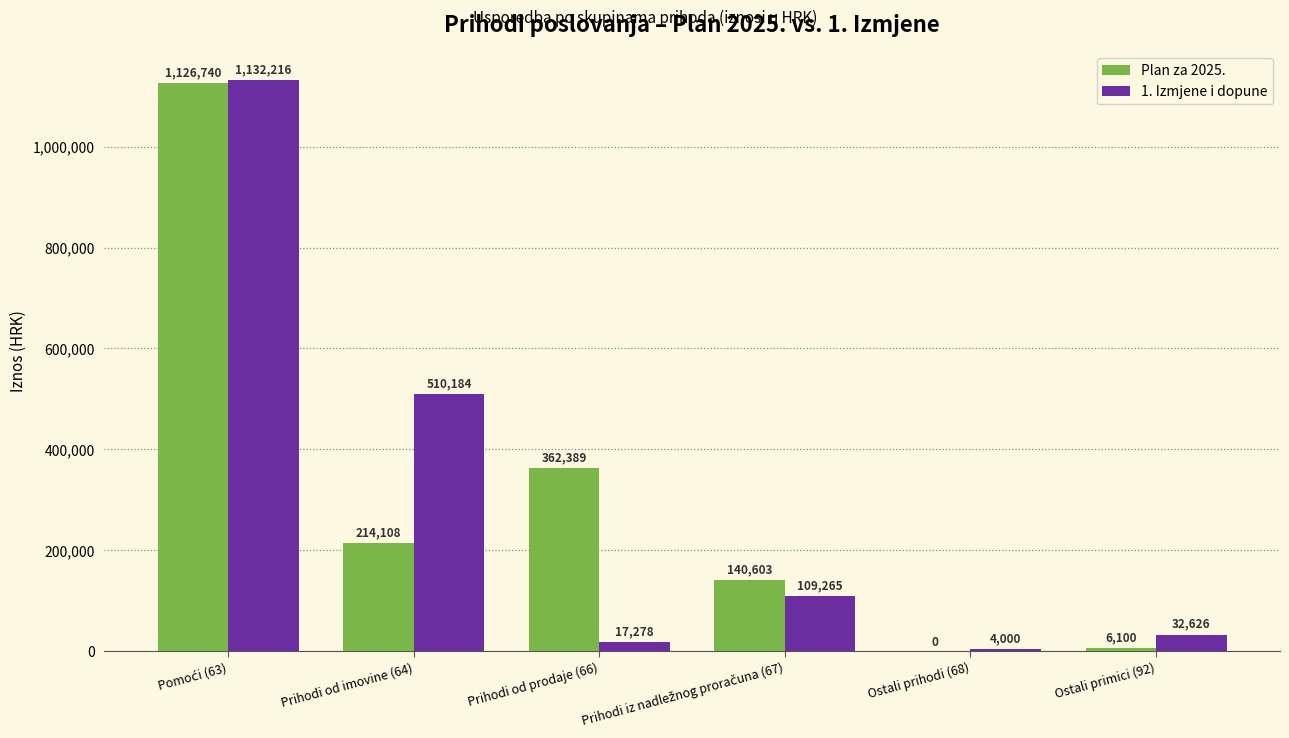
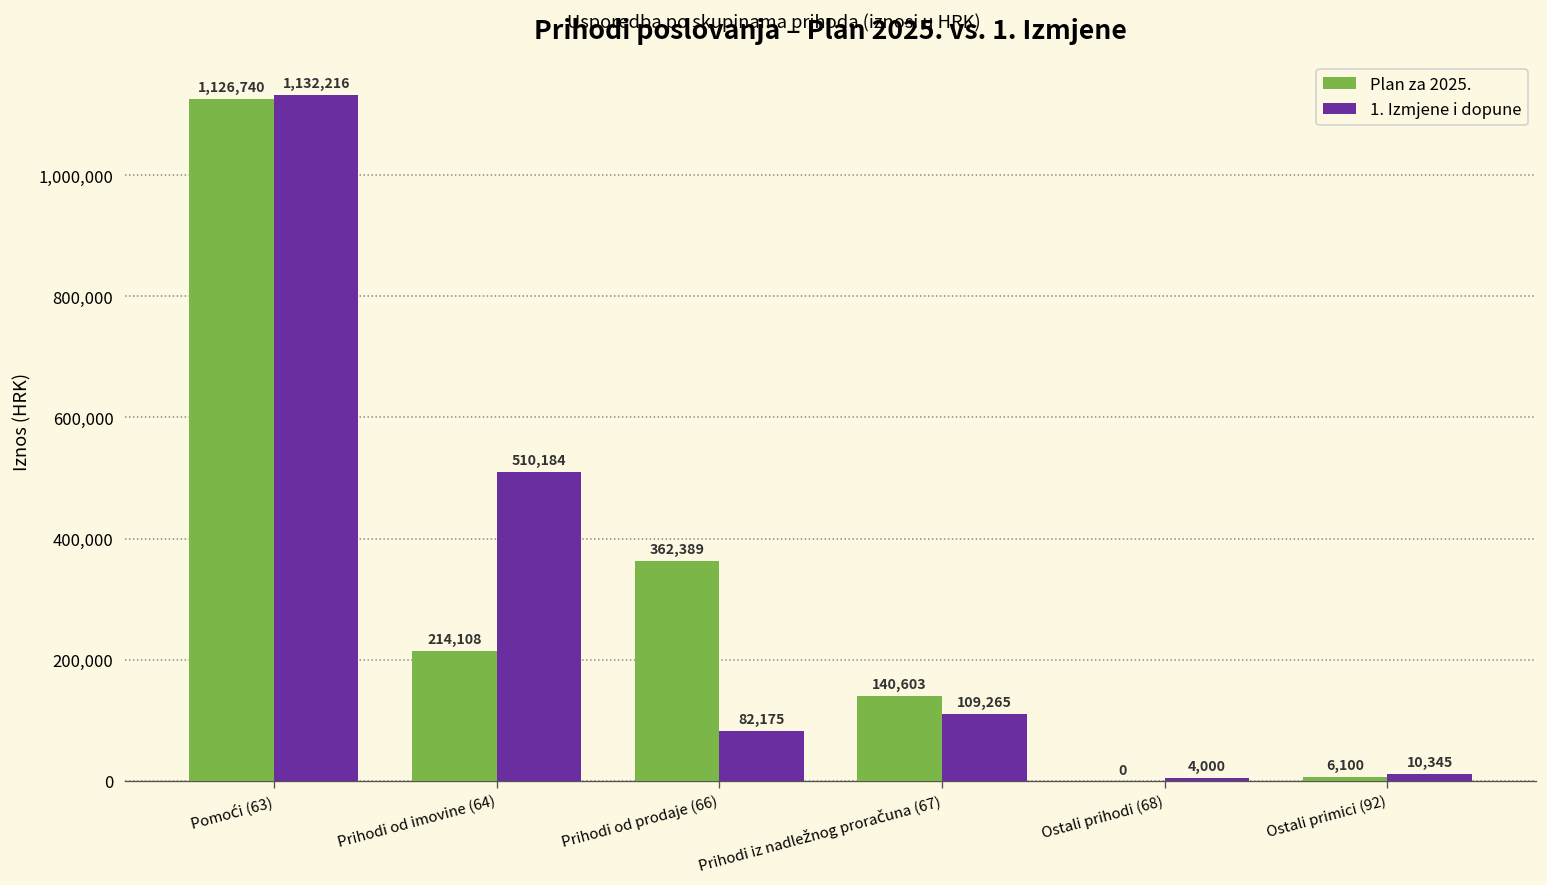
1. Izmjene i dopune, Prihodi od prodaje (66): 17,278 -> 82,175
1. Izmjene i dopune, Ostali primici (92): 32,626 -> 10,345
